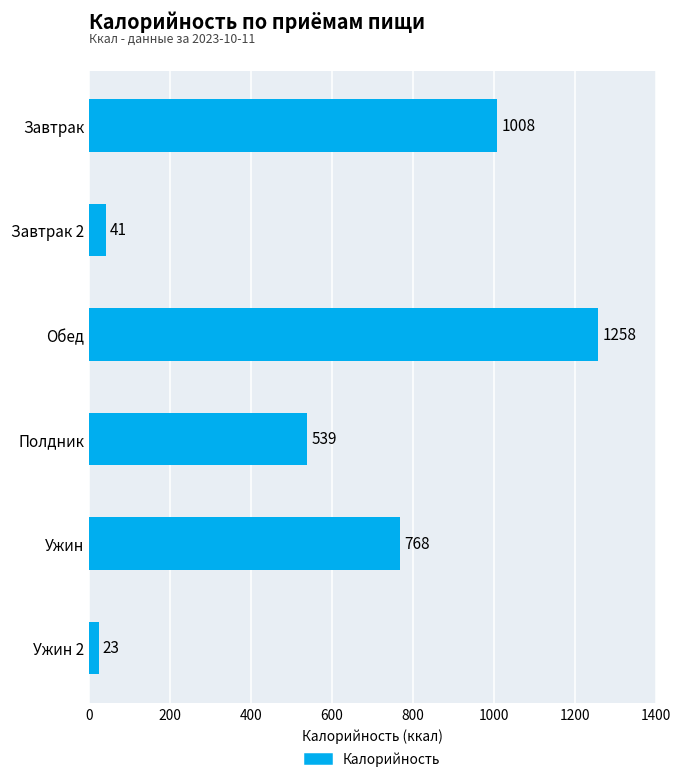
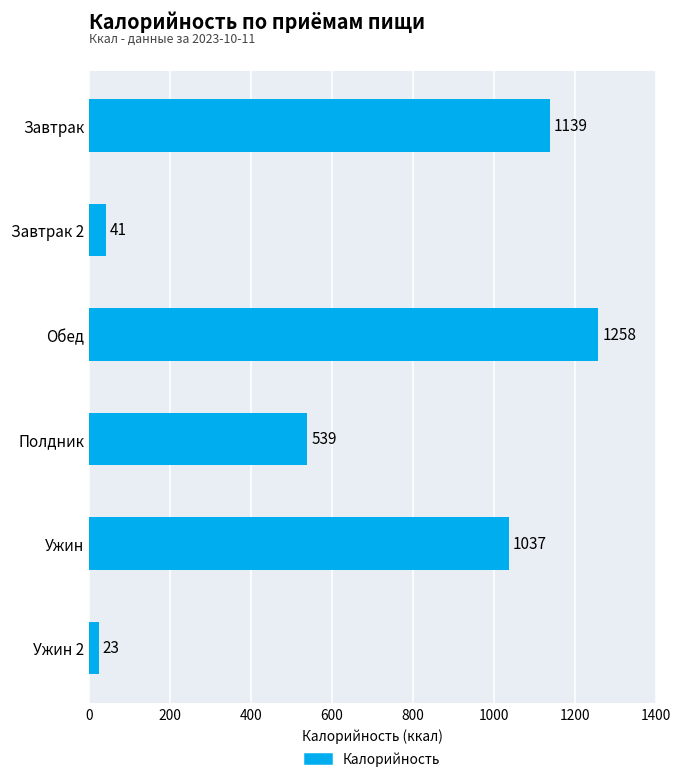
Завтрак: 1008 -> 1139
Ужин: 768 -> 1037
